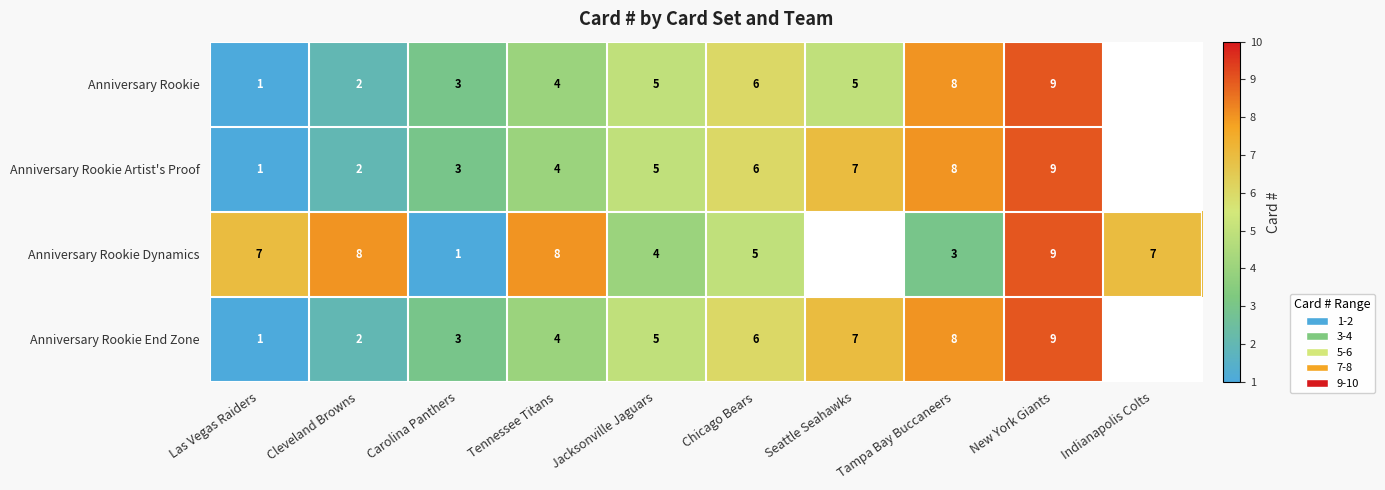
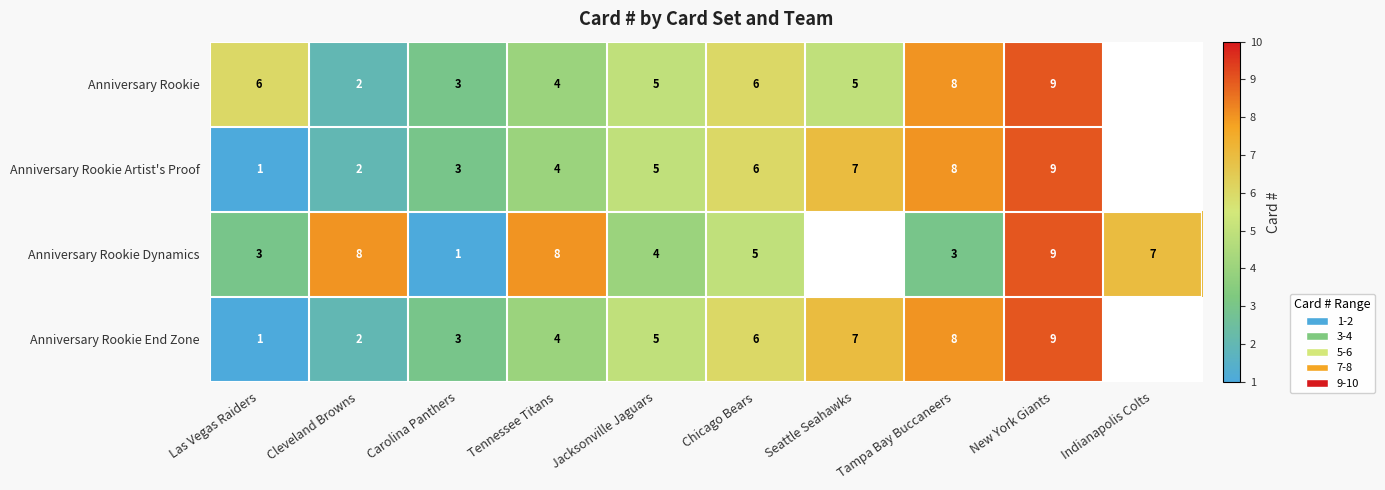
Anniversary Rookie, Las Vegas Raiders: 1 -> 6
Anniversary Rookie Dynamics, Las Vegas Raiders: 7 -> 3
